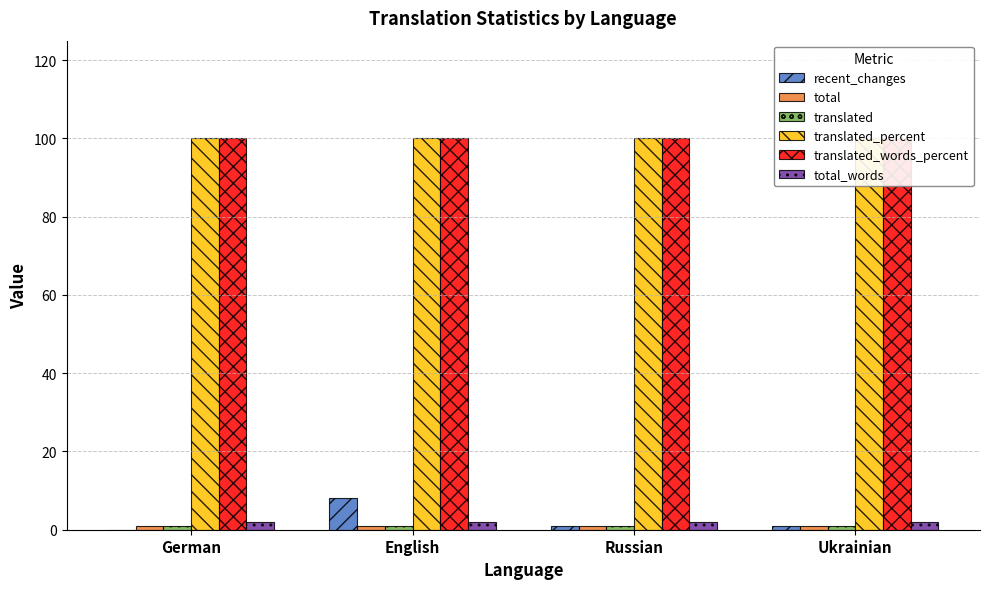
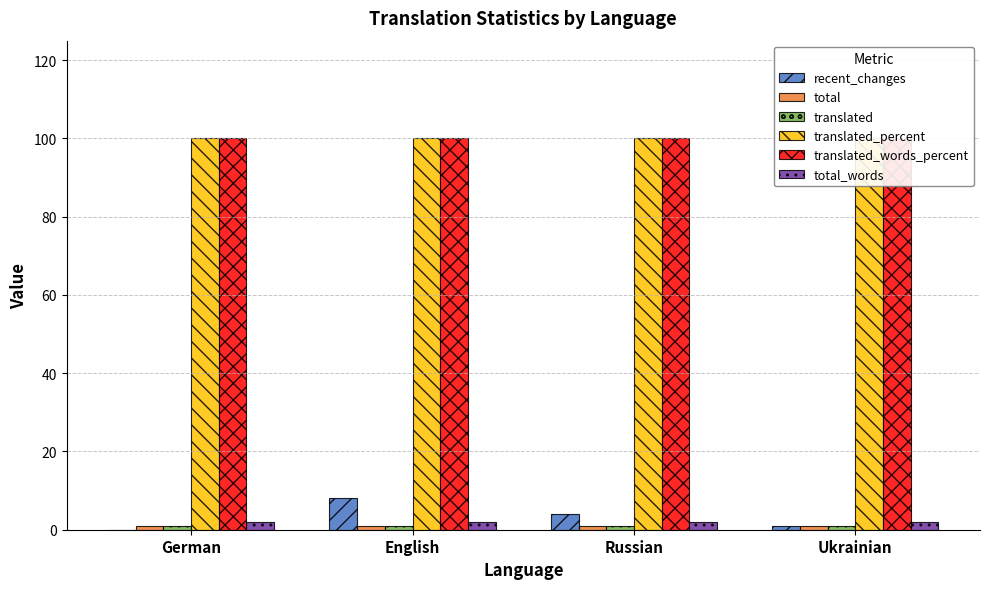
recent_changes, Russian: 1 -> 4
